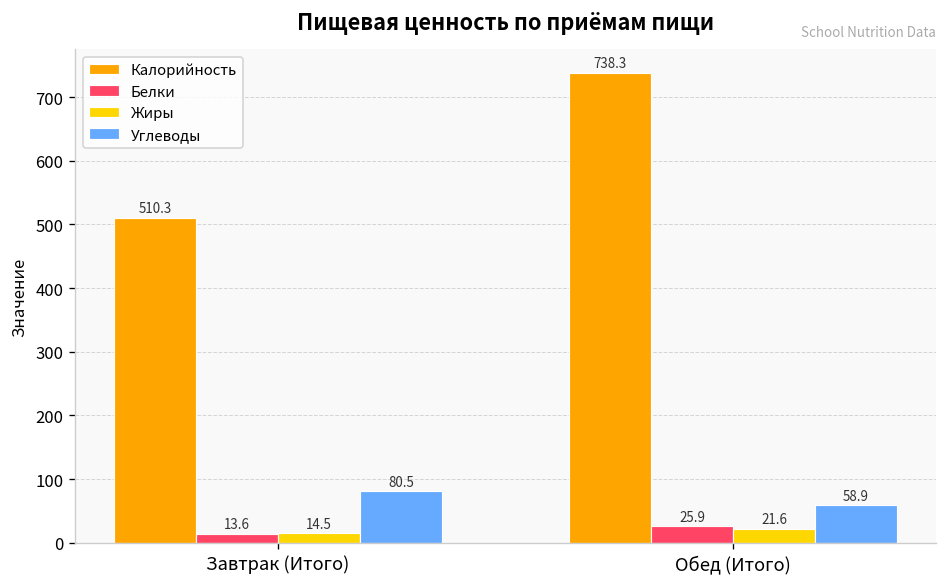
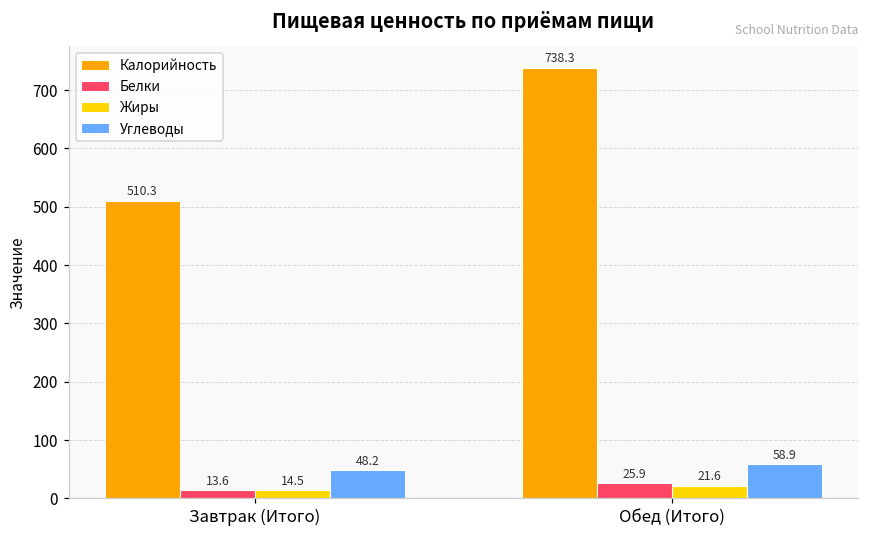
Углеводы, Завтрак (Итого): 80.5 -> 48.2
